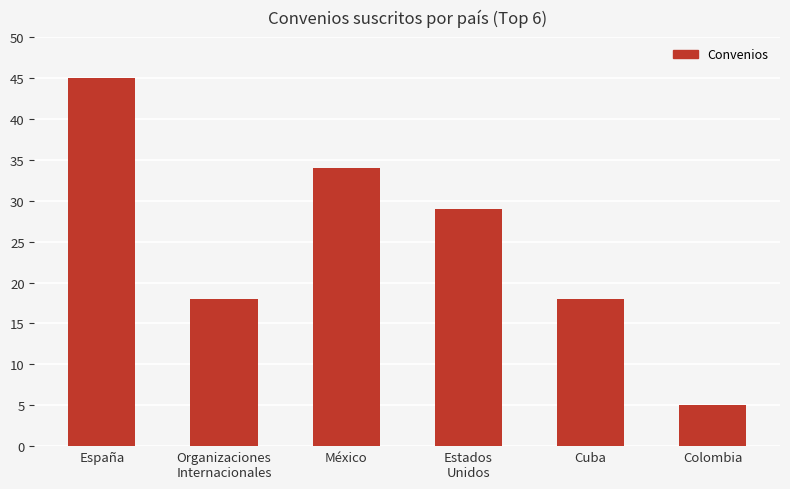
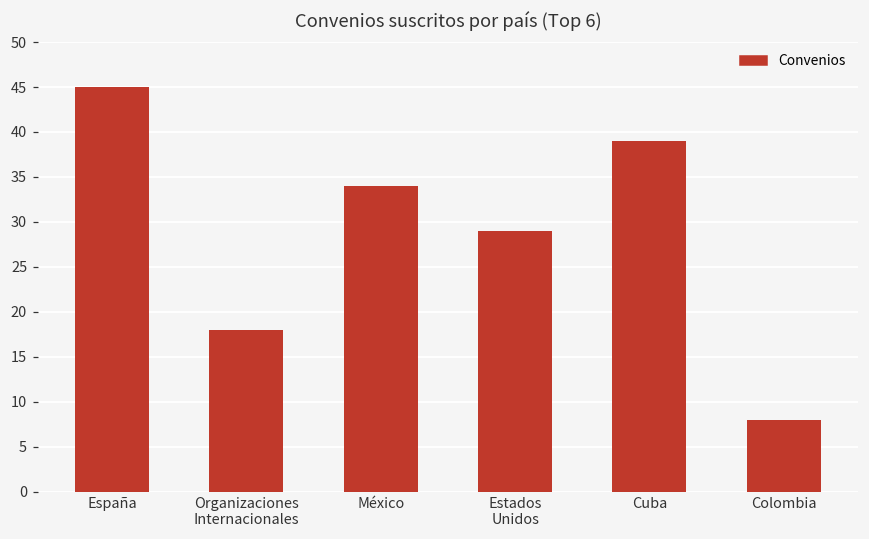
Cuba: 18 -> 39
Colombia: 5 -> 8
